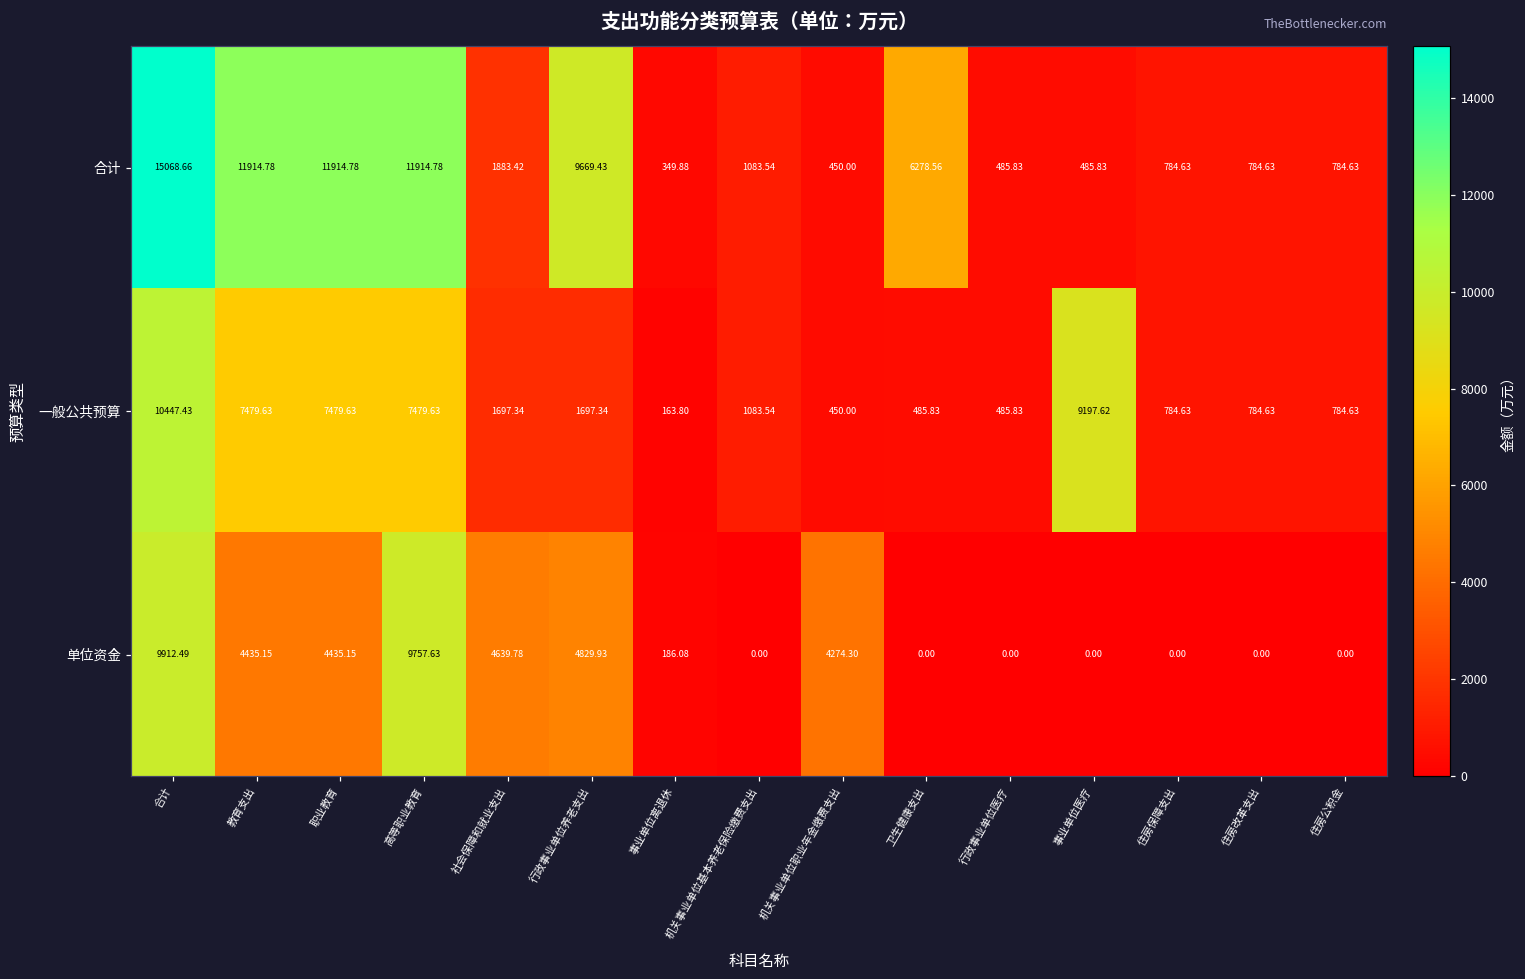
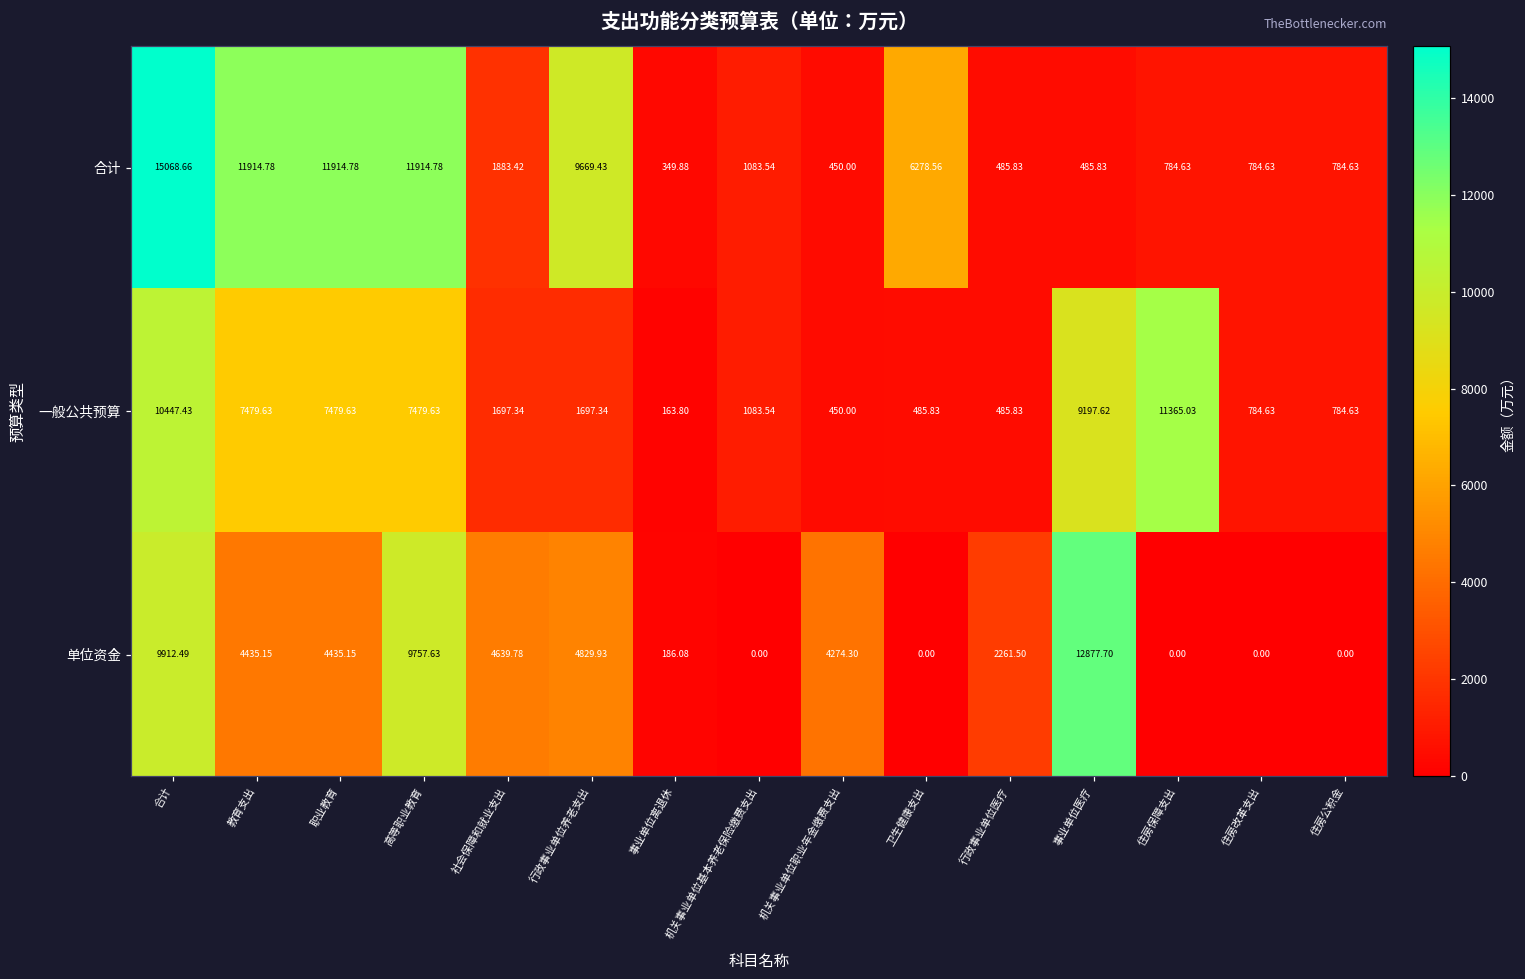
一般公共预算, 住房保障支出: 784.63 -> 11365.03
单位资金, 行政事业单位医疗: 0.00 -> 2261.50
单位资金, 事业单位医疗: 0.00 -> 12877.70
